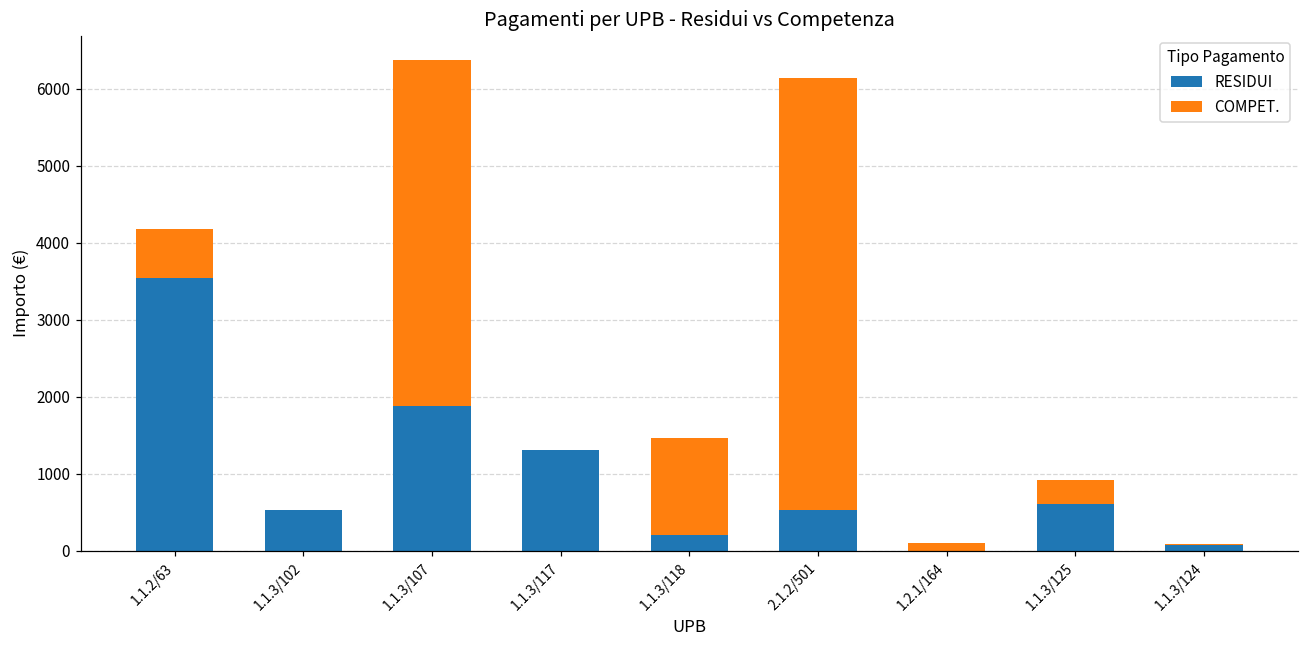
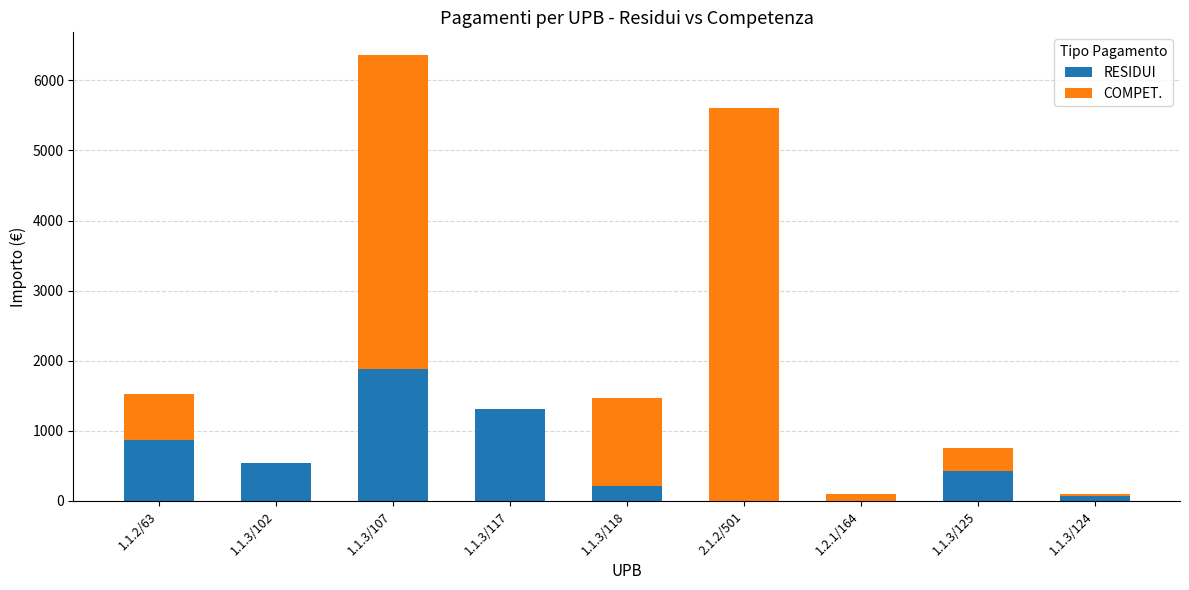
RESIDUI, 1.1.2/63: 3500 -> 900
RESIDUI, 2.1.2/501: 500 -> 0
RESIDUI, 1.1.3/125: 600 -> 400
